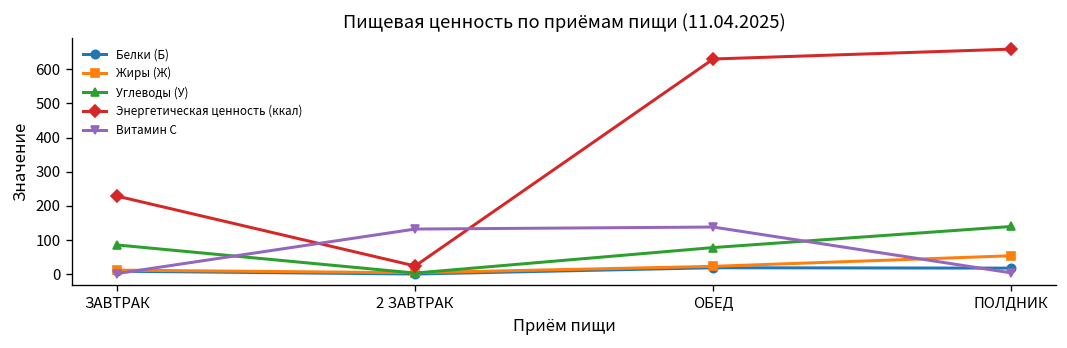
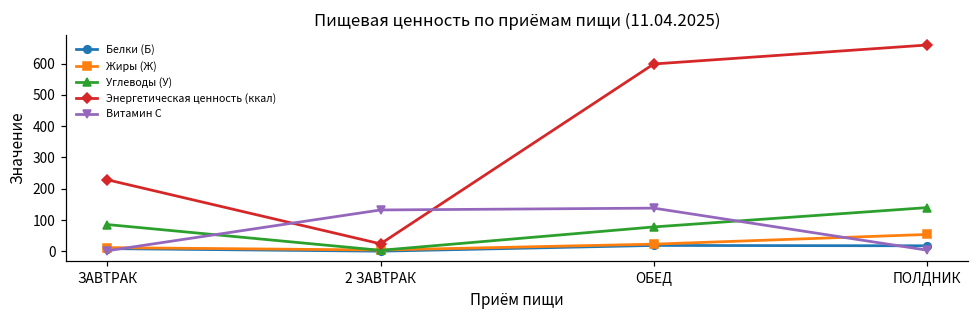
Энергетическая ценность (ккал), ОБЕД: 630 -> 600
